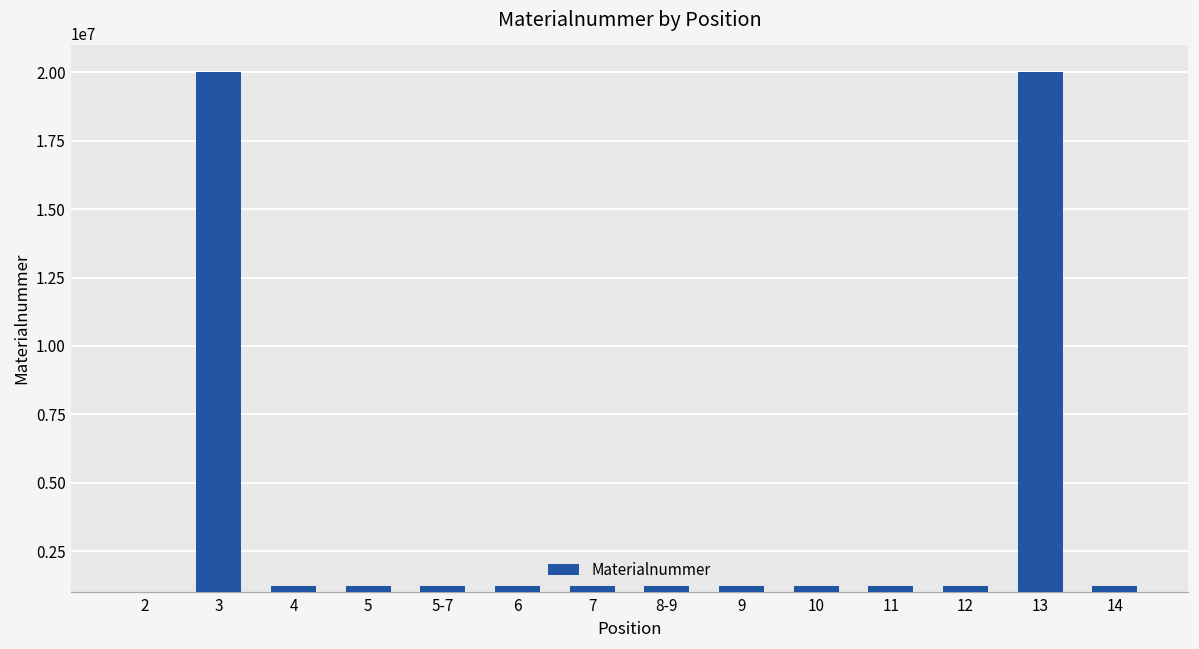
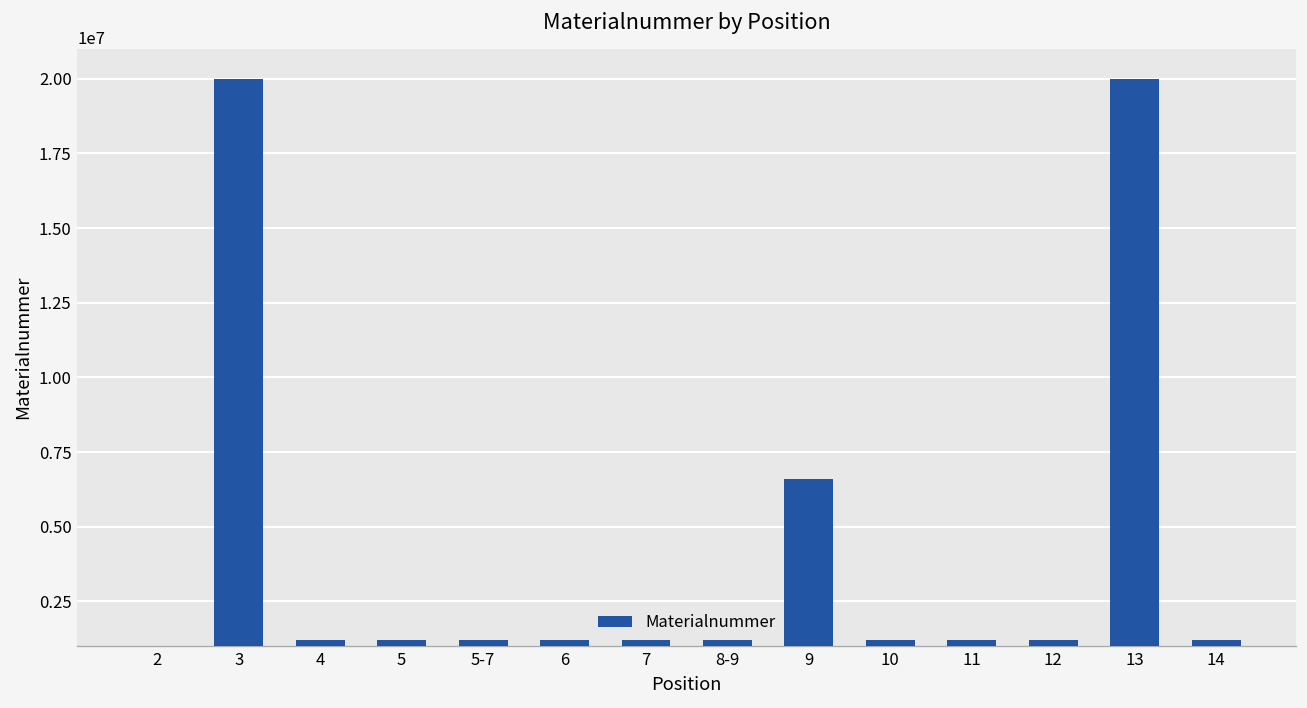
9: 1200000 -> 6600000
